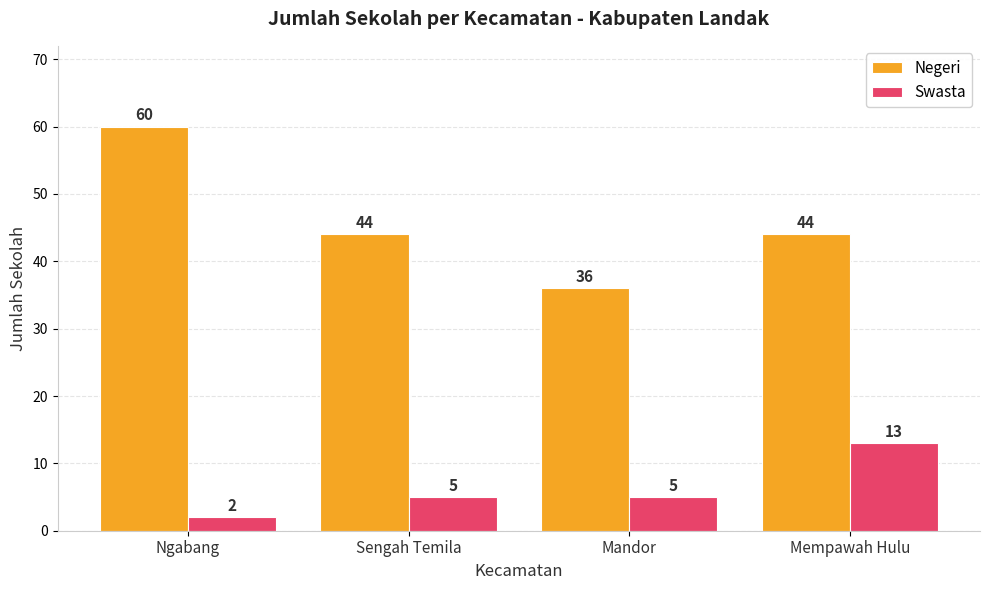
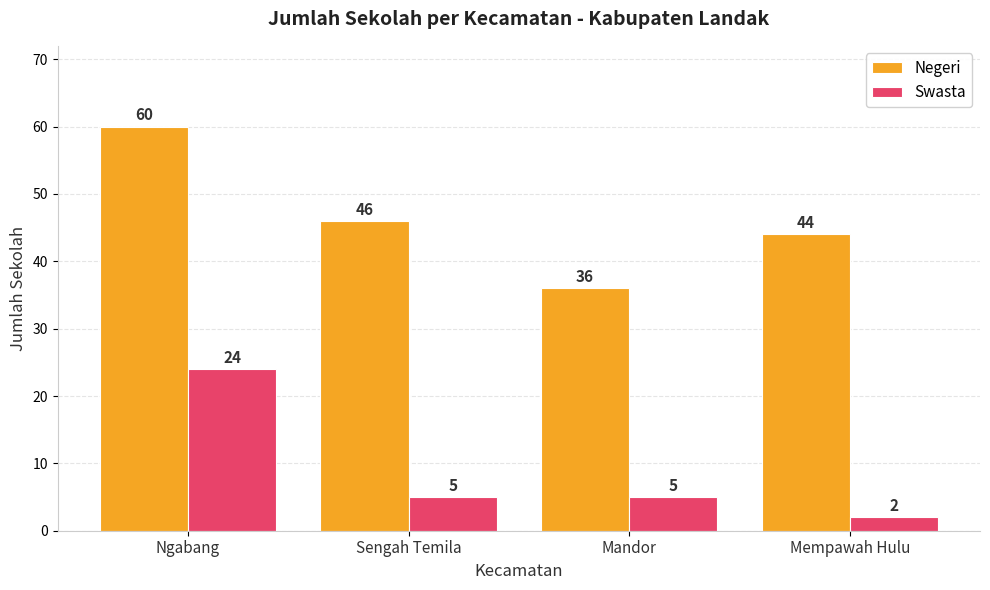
Swasta, Ngabang: 2 -> 24
Negeri, Sengah Temila: 44 -> 46
Swasta, Mempawah Hulu: 13 -> 2
